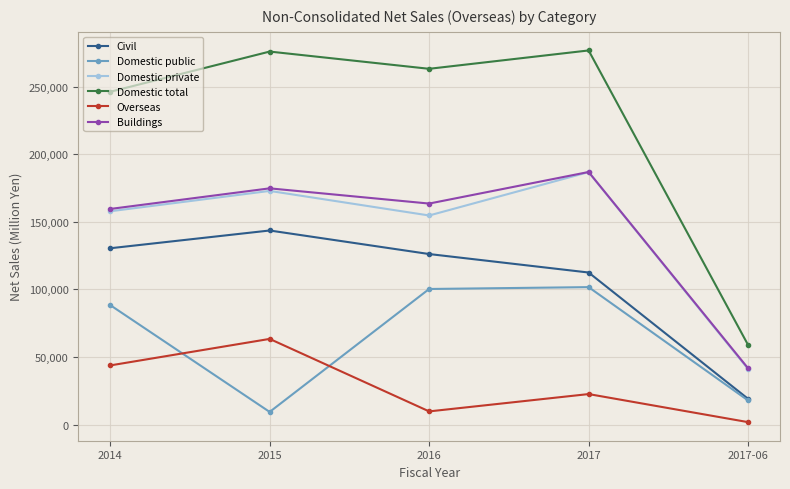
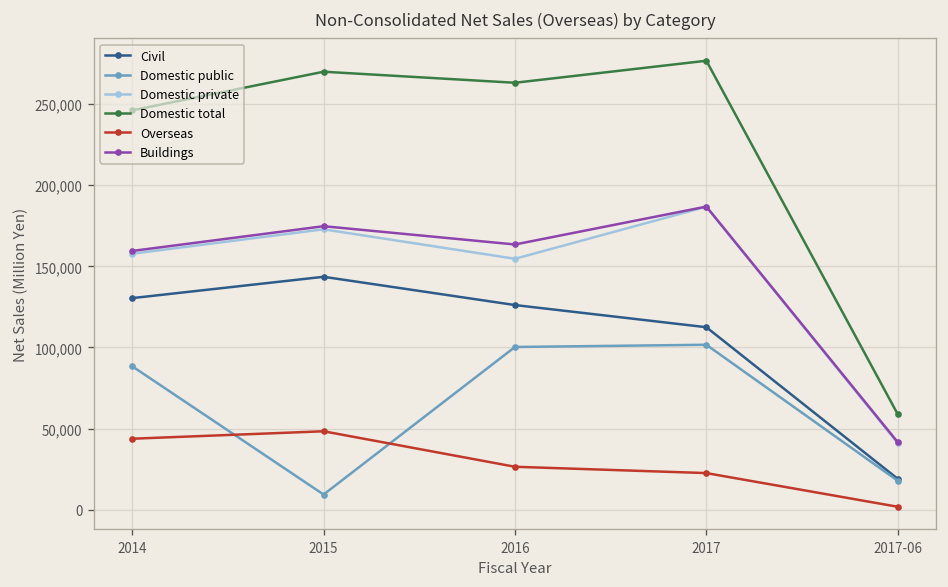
Domestic total, 2015: 276,000 -> 270,000
Overseas, 2015: 63,000 -> 48,000
Overseas, 2016: 10,000 -> 26,000
